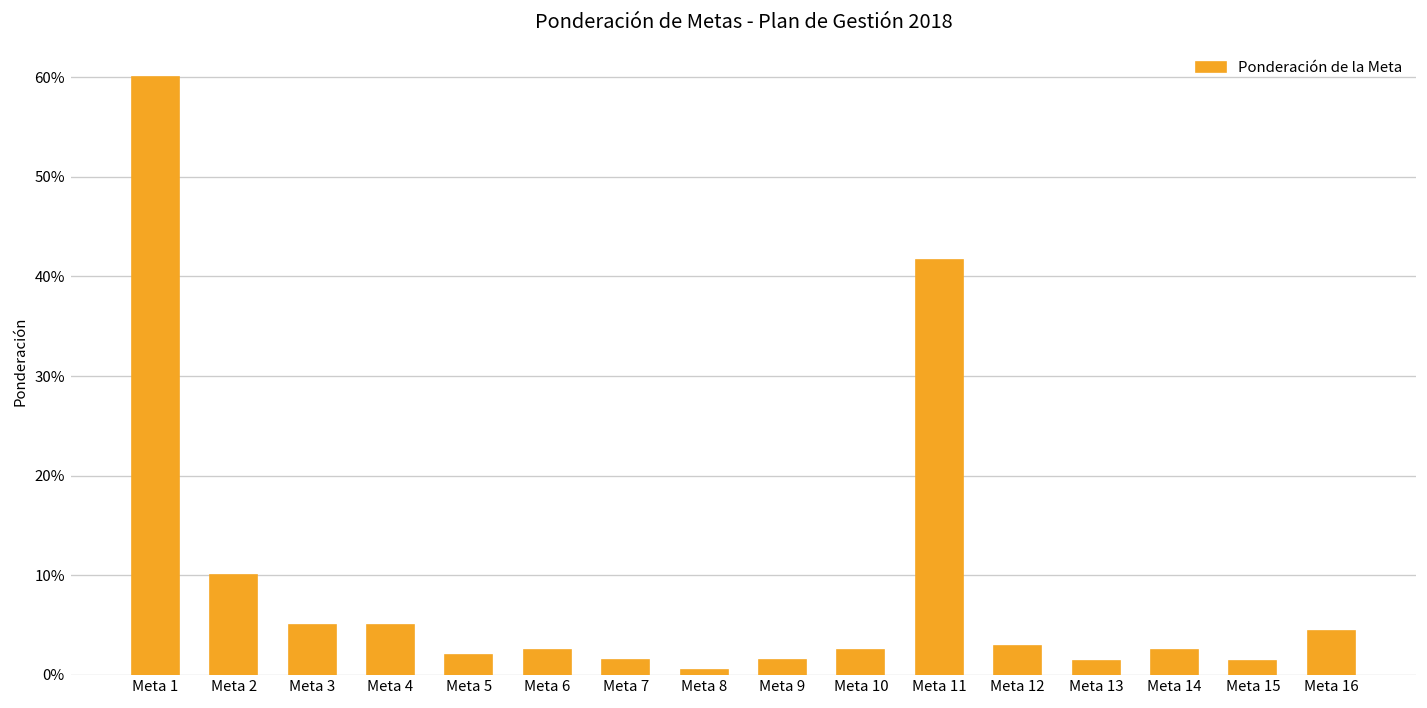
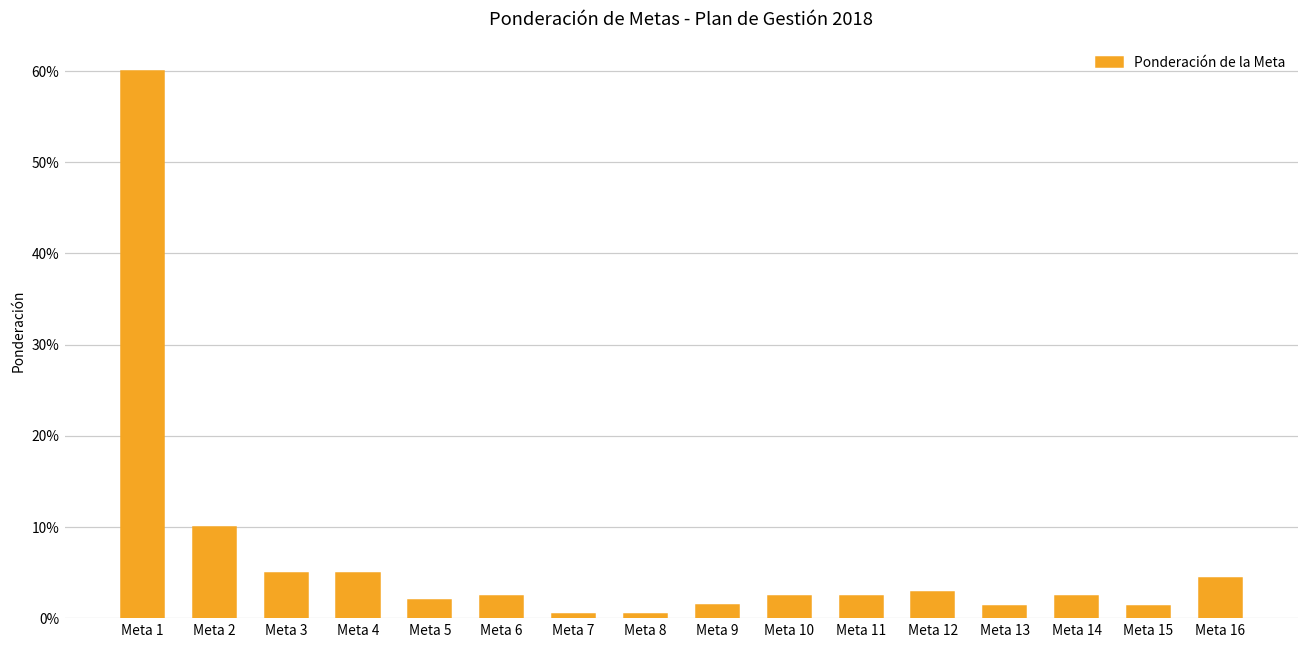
Meta 7: 2% -> 1%
Meta 11: 42% -> 3%
